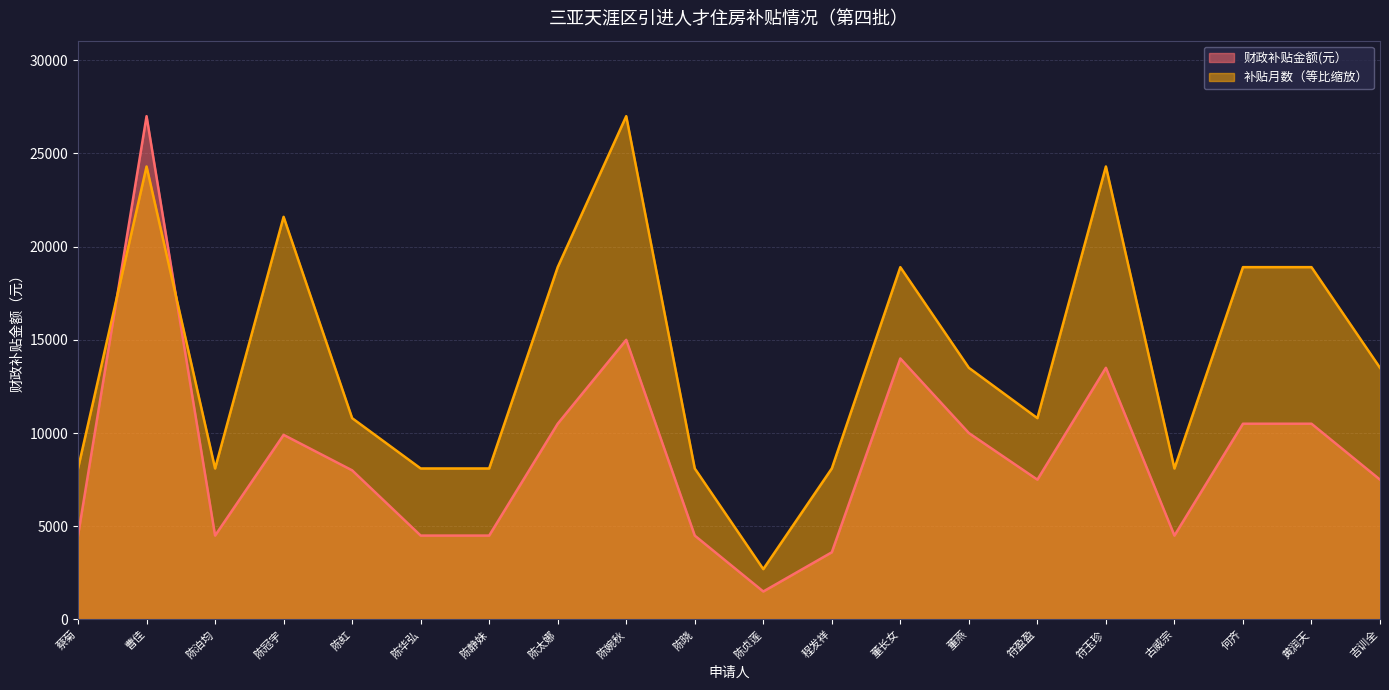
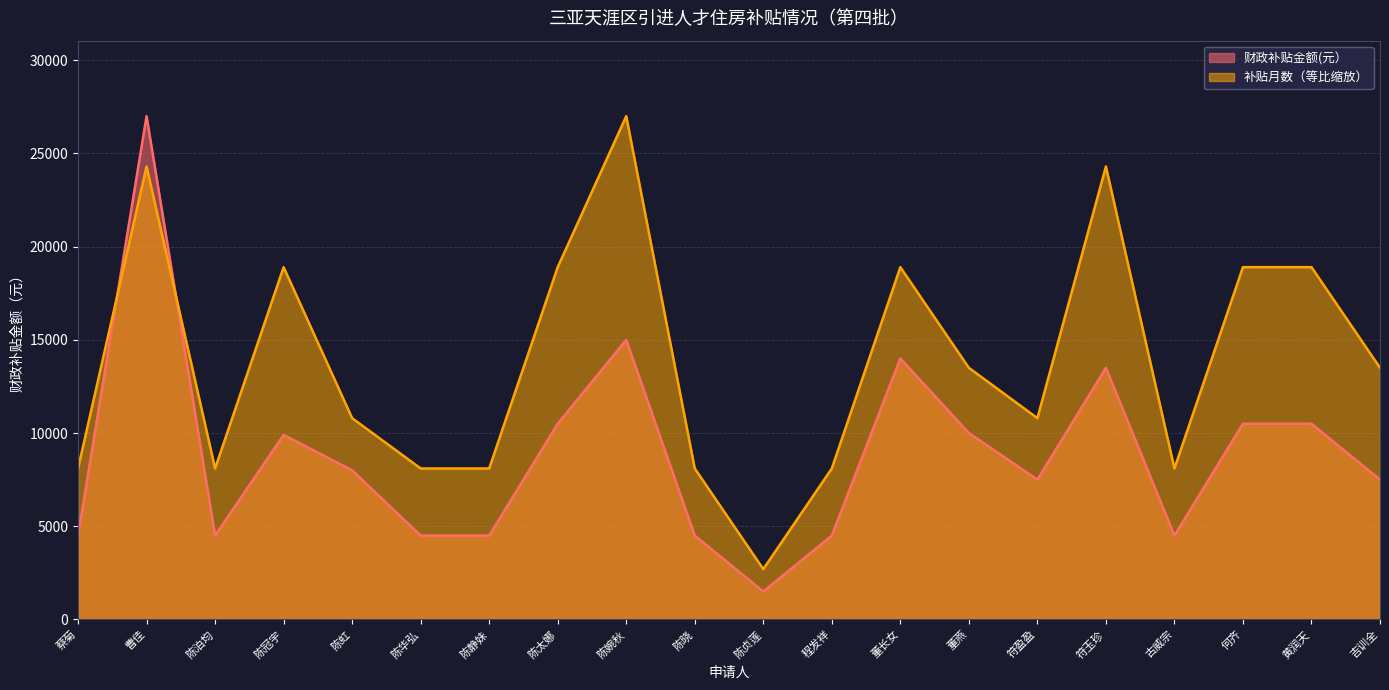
补贴月数（等比缩放）, 陈冠宇: 21600 -> 18900
财政补贴金额(元）, 程发祥: 3600 -> 4500
